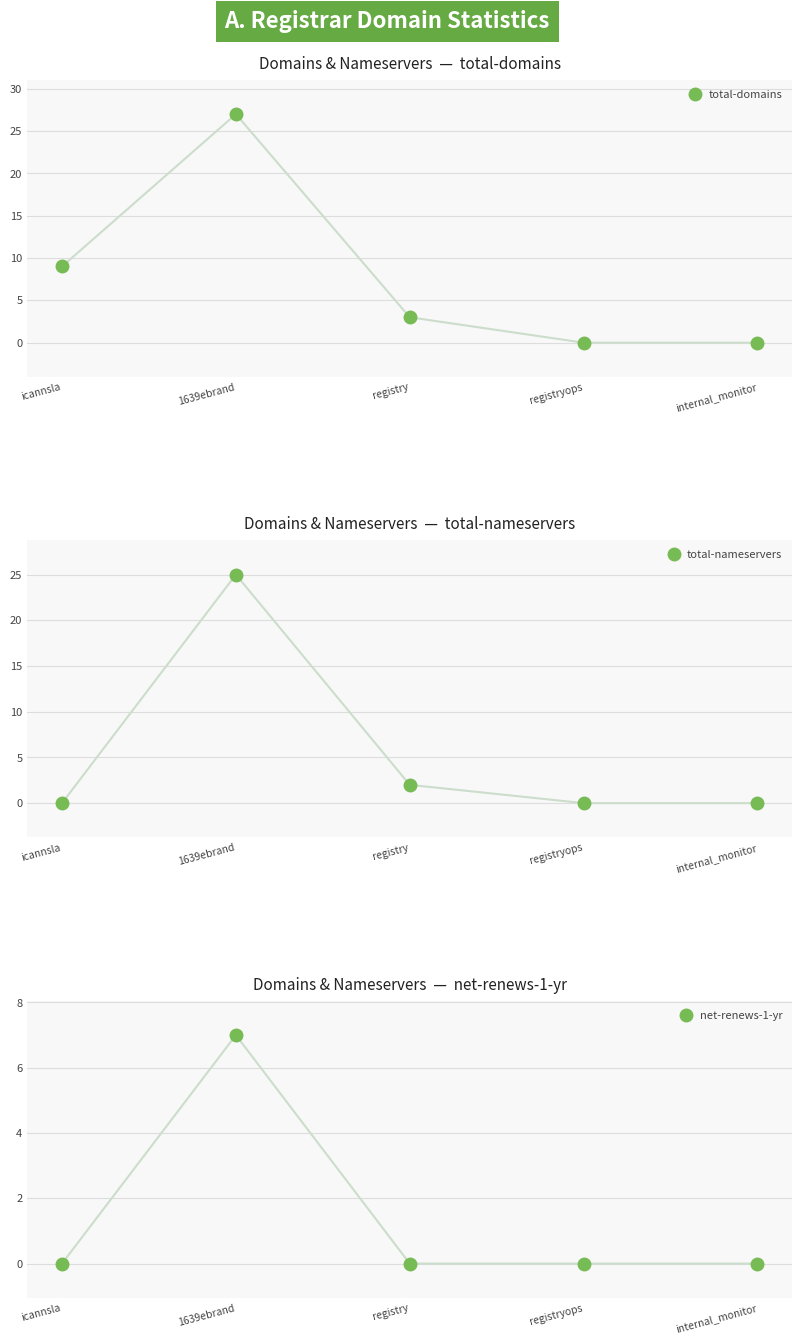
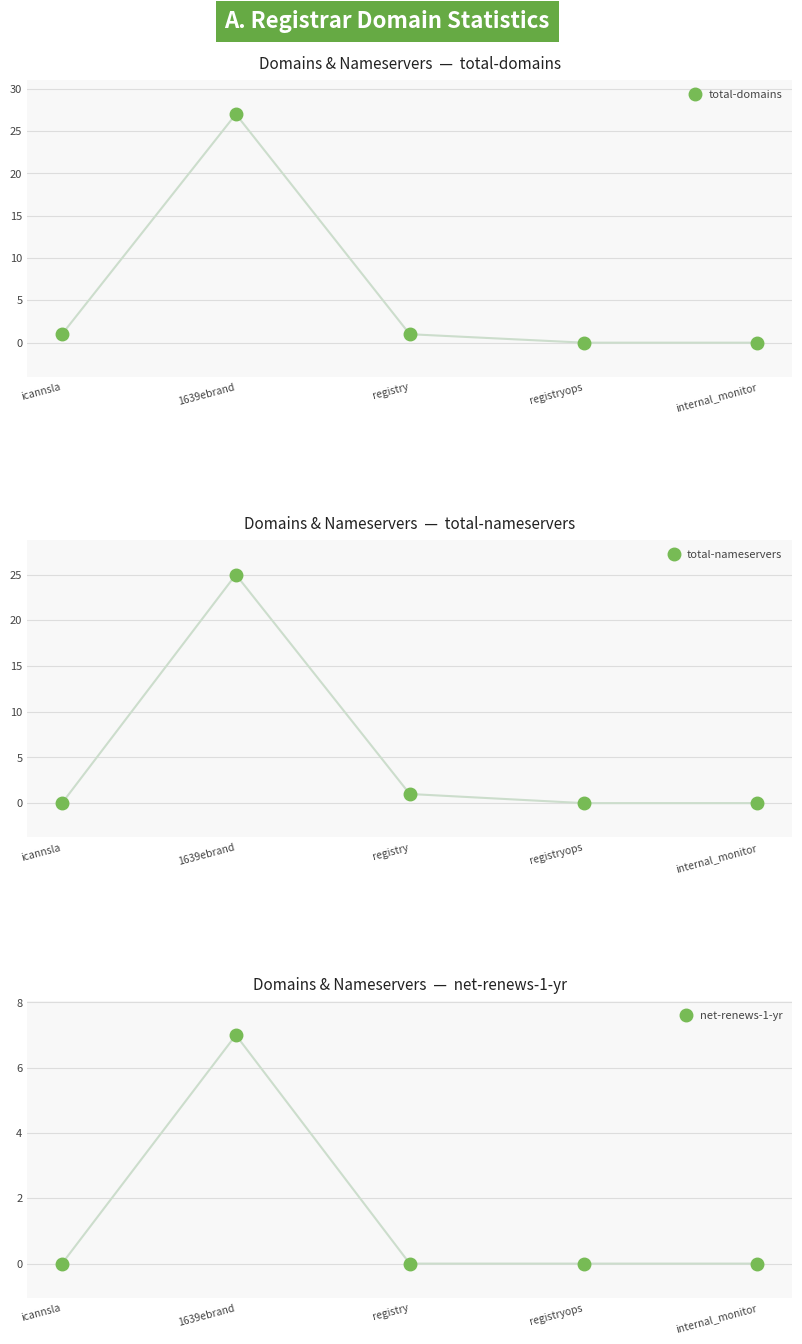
Domains & Nameservers — total-domains, icannsla: 9 -> 1
Domains & Nameservers — total-domains, registry: 3 -> 1
Domains & Nameservers — total-nameservers, registry: 2 -> 1
